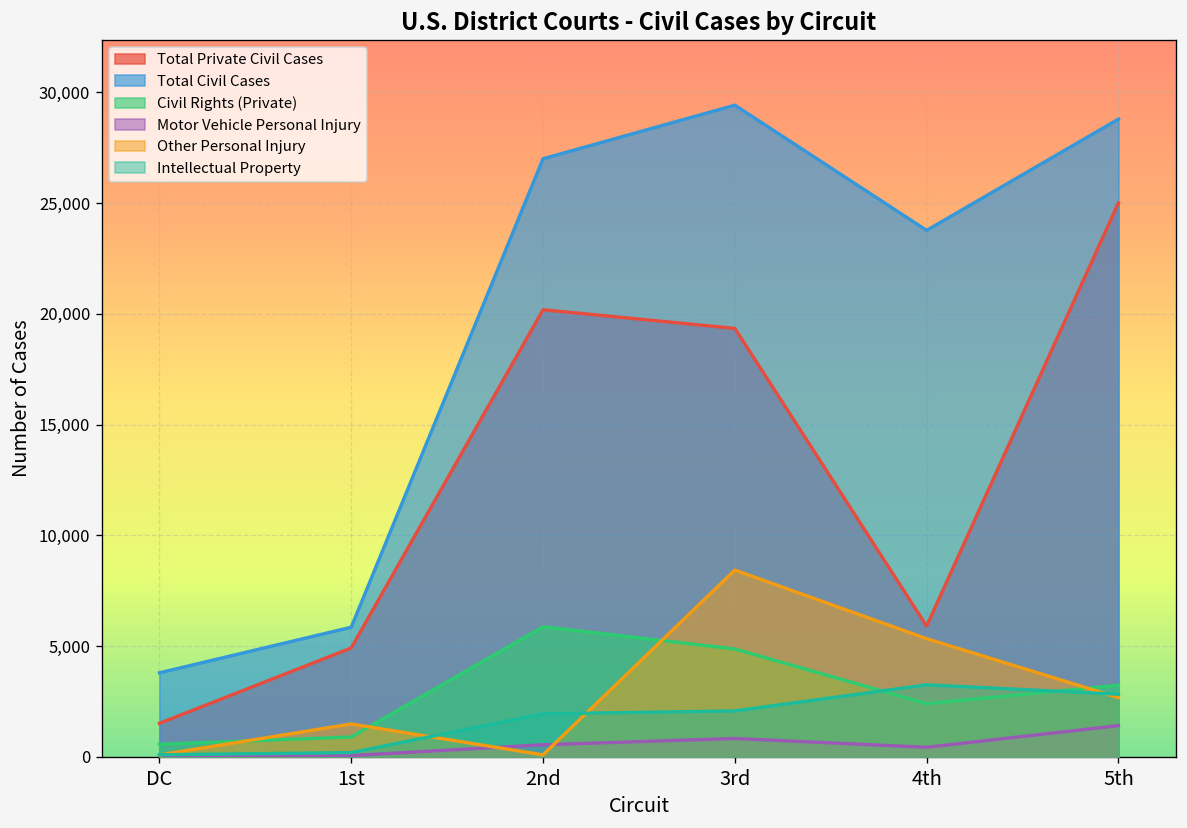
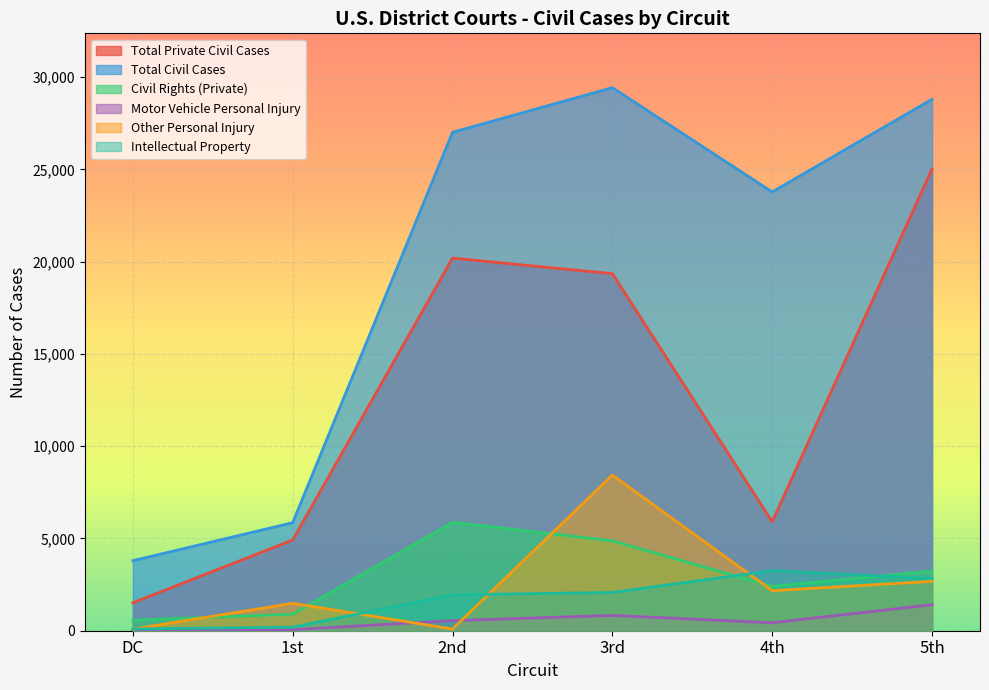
Other Personal Injury, 4th: 5,300 -> 2,200
